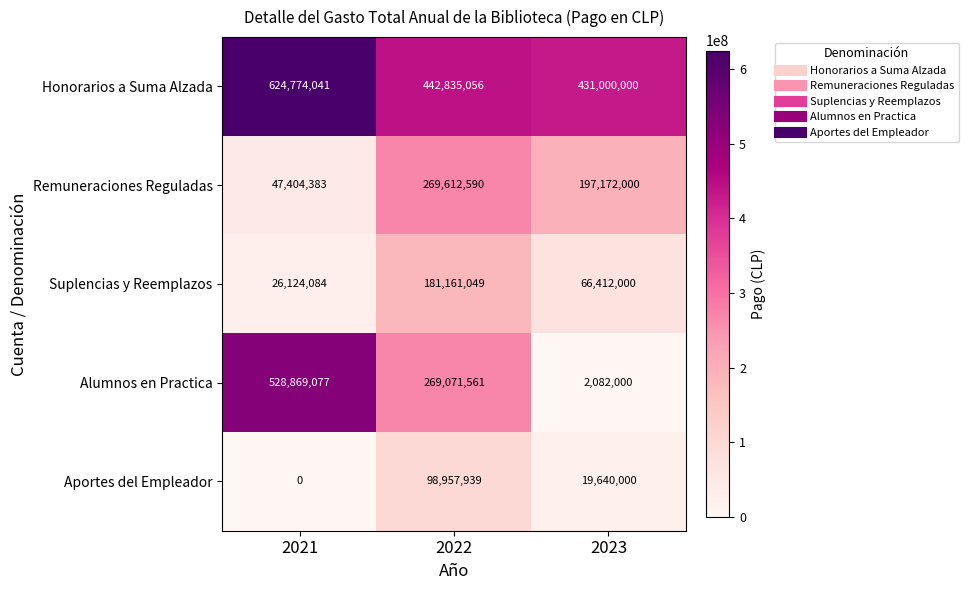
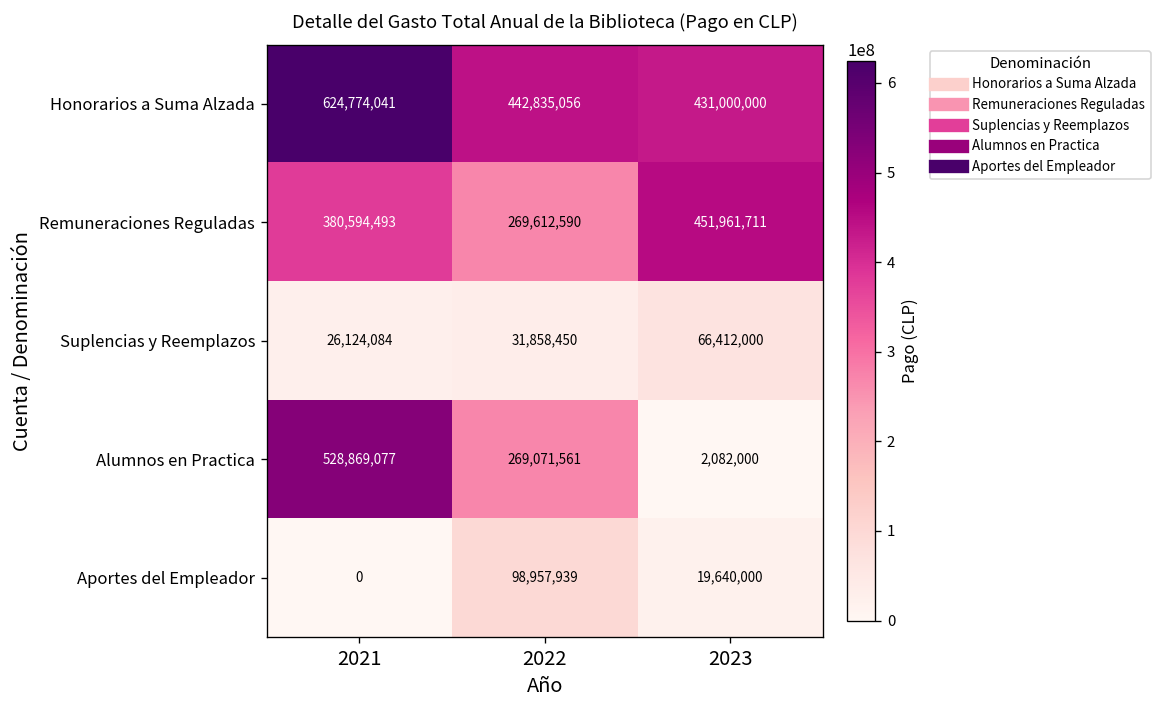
Remuneraciones Reguladas, 2021: 47,404,383 -> 380,594,493
Remuneraciones Reguladas, 2023: 197,172,000 -> 451,961,711
Suplencias y Reemplazos, 2022: 181,161,049 -> 31,858,450
